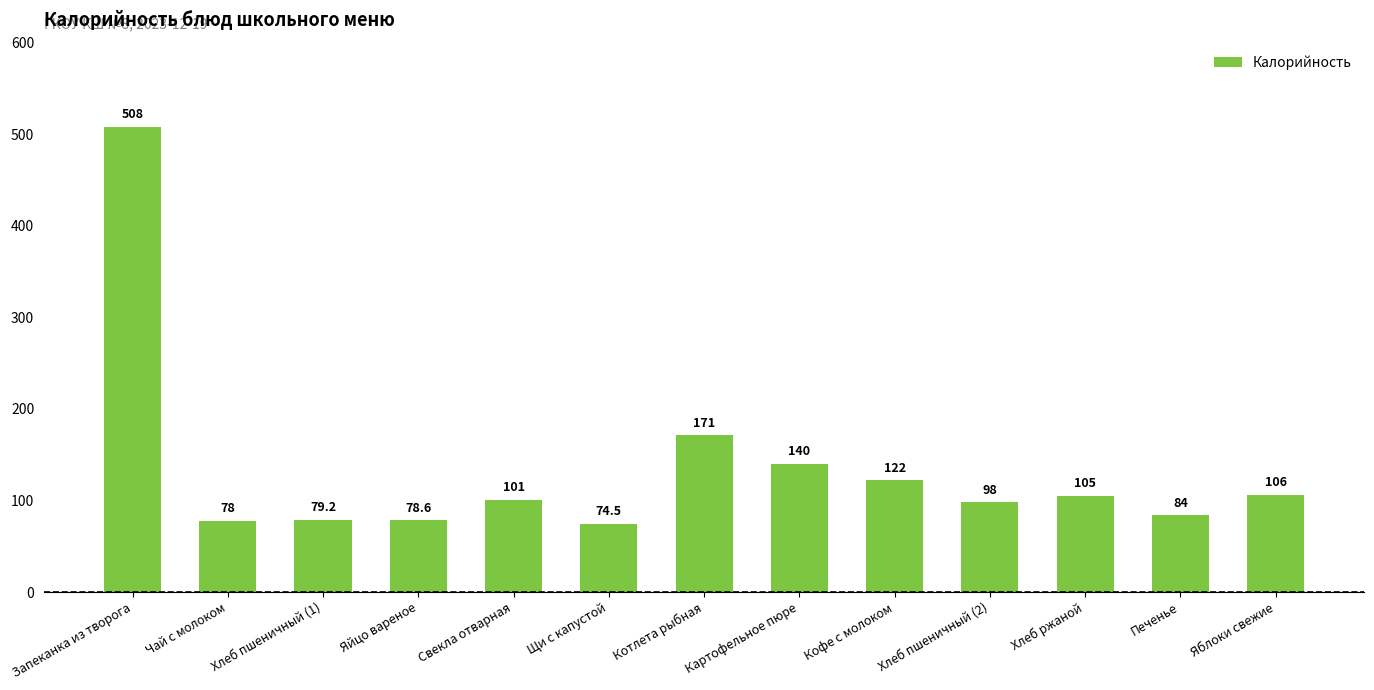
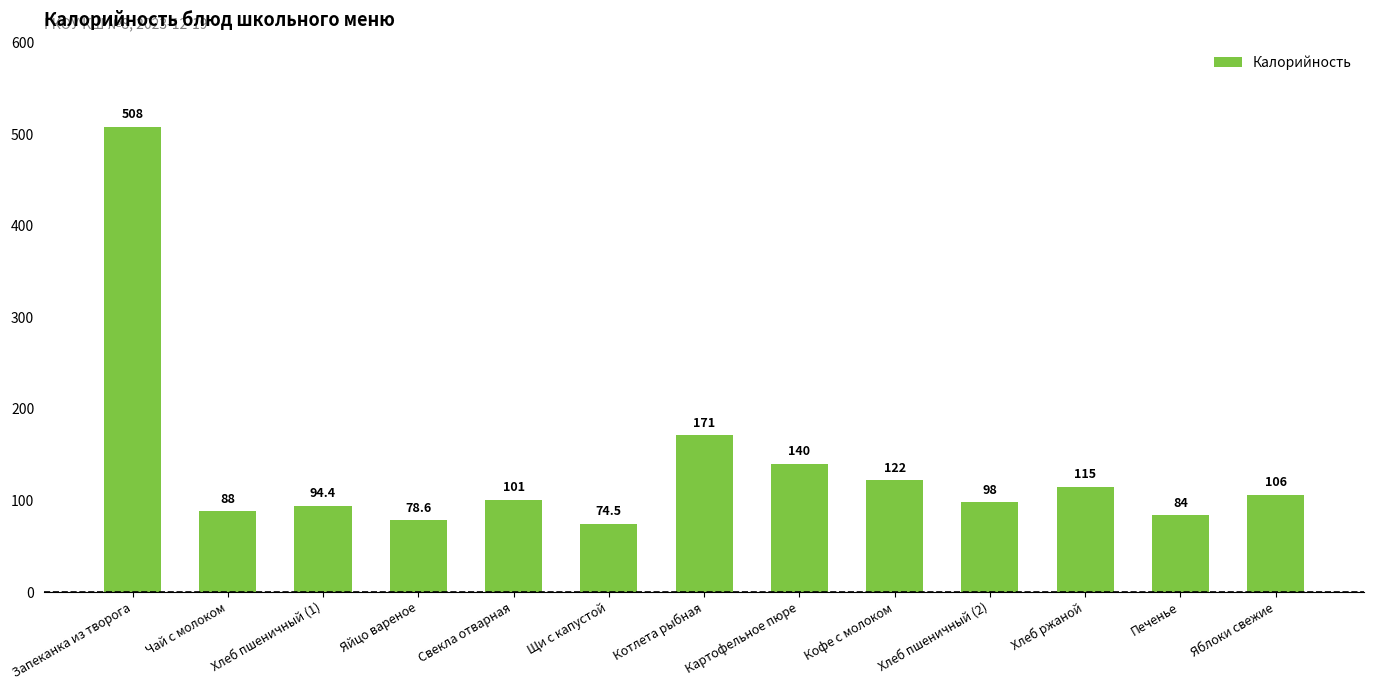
Чай с молоком: 78 -> 88
Хлеб пшеничный (1): 79.2 -> 94.4
Хлеб ржаной: 105 -> 115
